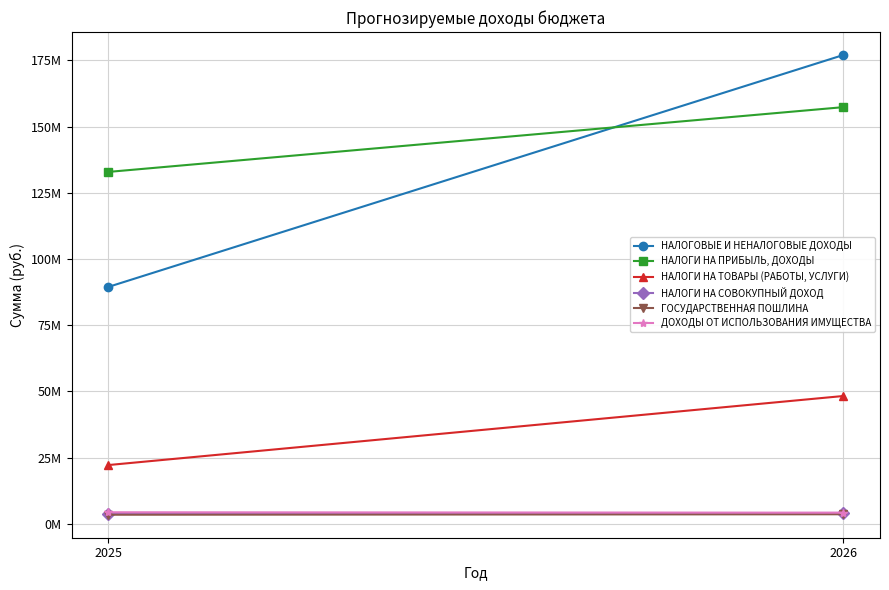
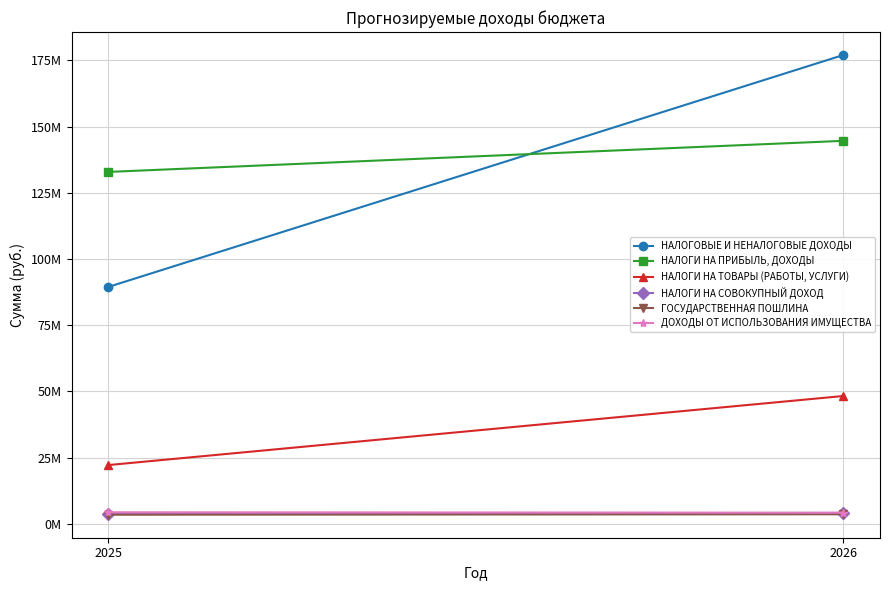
НАЛОГИ НА ПРИБЫЛЬ, ДОХОДЫ, 2026: 157000000 -> 145000000
